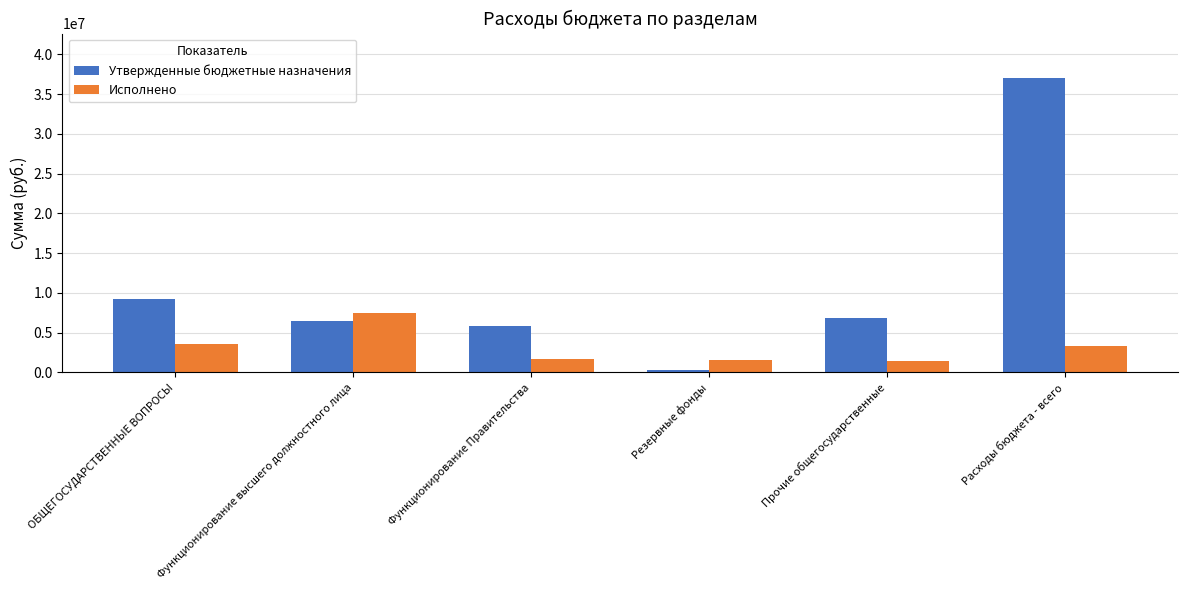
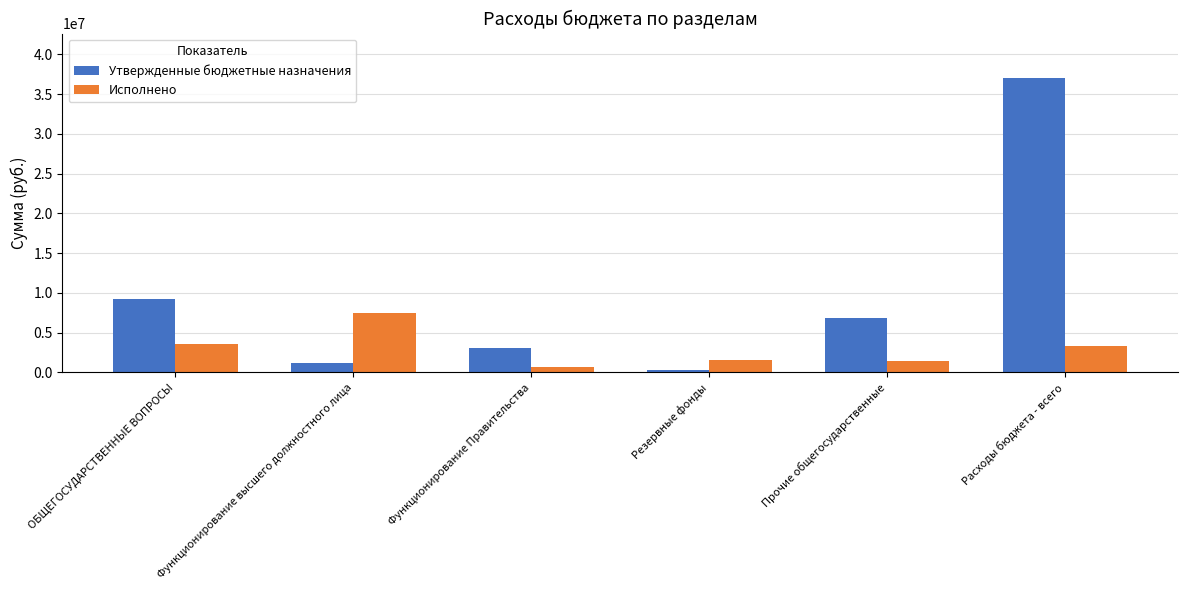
Утвержденные бюджетные назначения, Функционирование высшего должностного лица: 7000000 -> 1000000
Утвержденные бюджетные назначения, Функционирование Правительства: 6000000 -> 3000000
Исполнено, Функционирование Правительства: 2000000 -> 1000000
